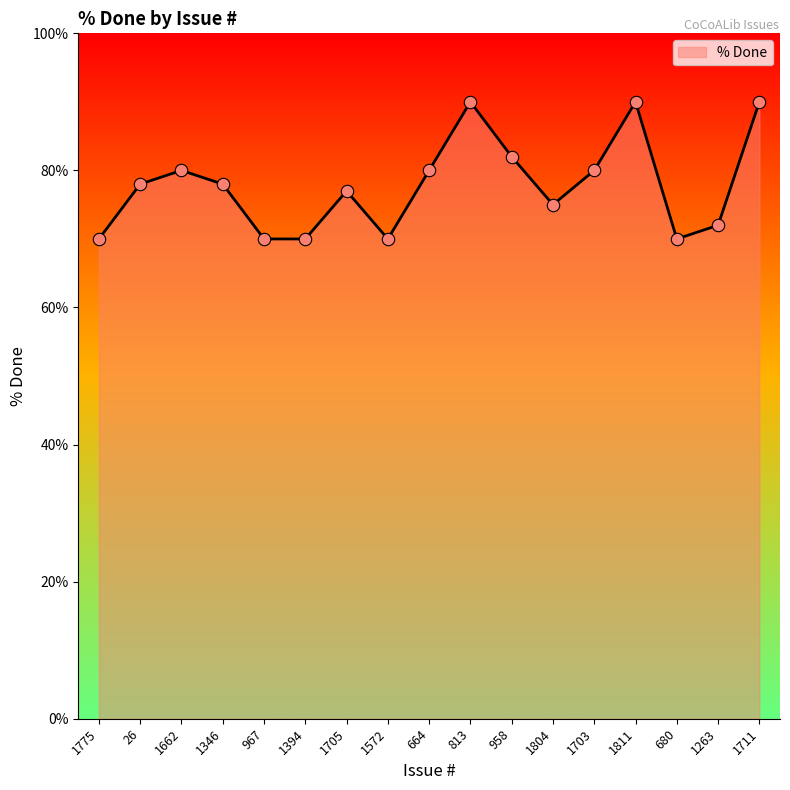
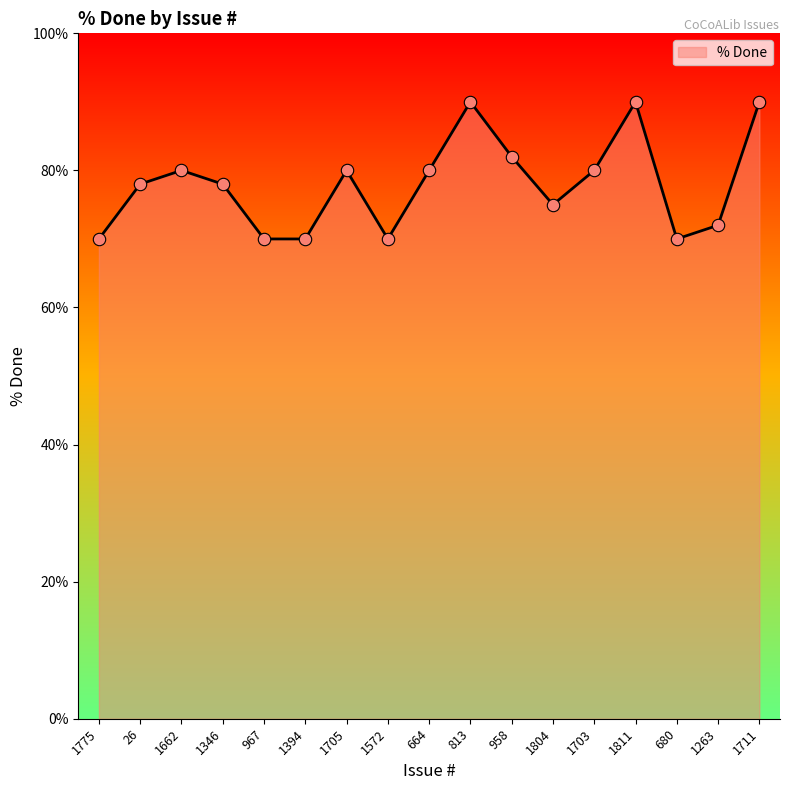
1705: 77% -> 80%
